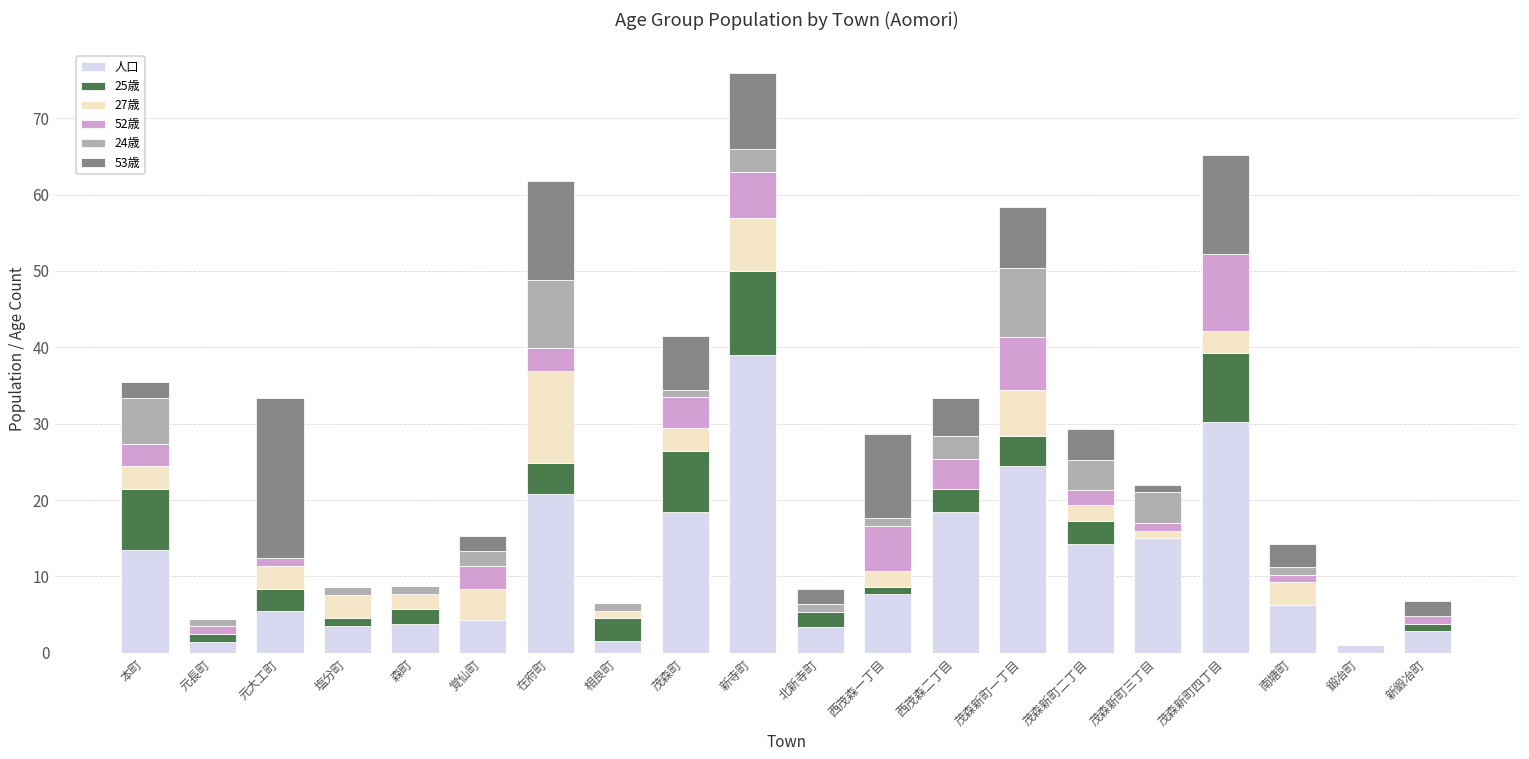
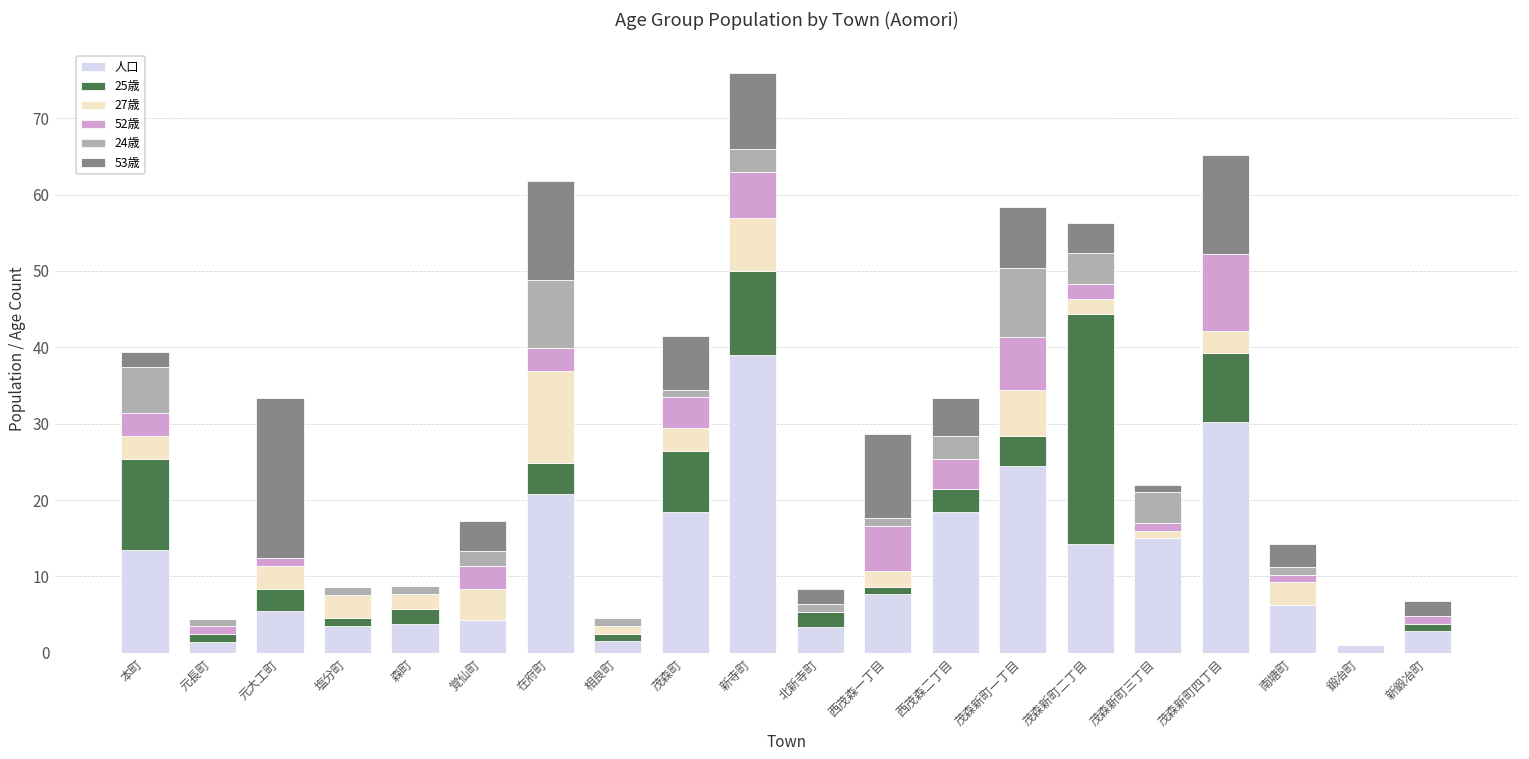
25歳, 本町: 8 -> 12
53歳, 覚仙町: 2 -> 4
25歳, 相良町: 3 -> 1
25歳, 茂森新町二丁目: 3 -> 30
